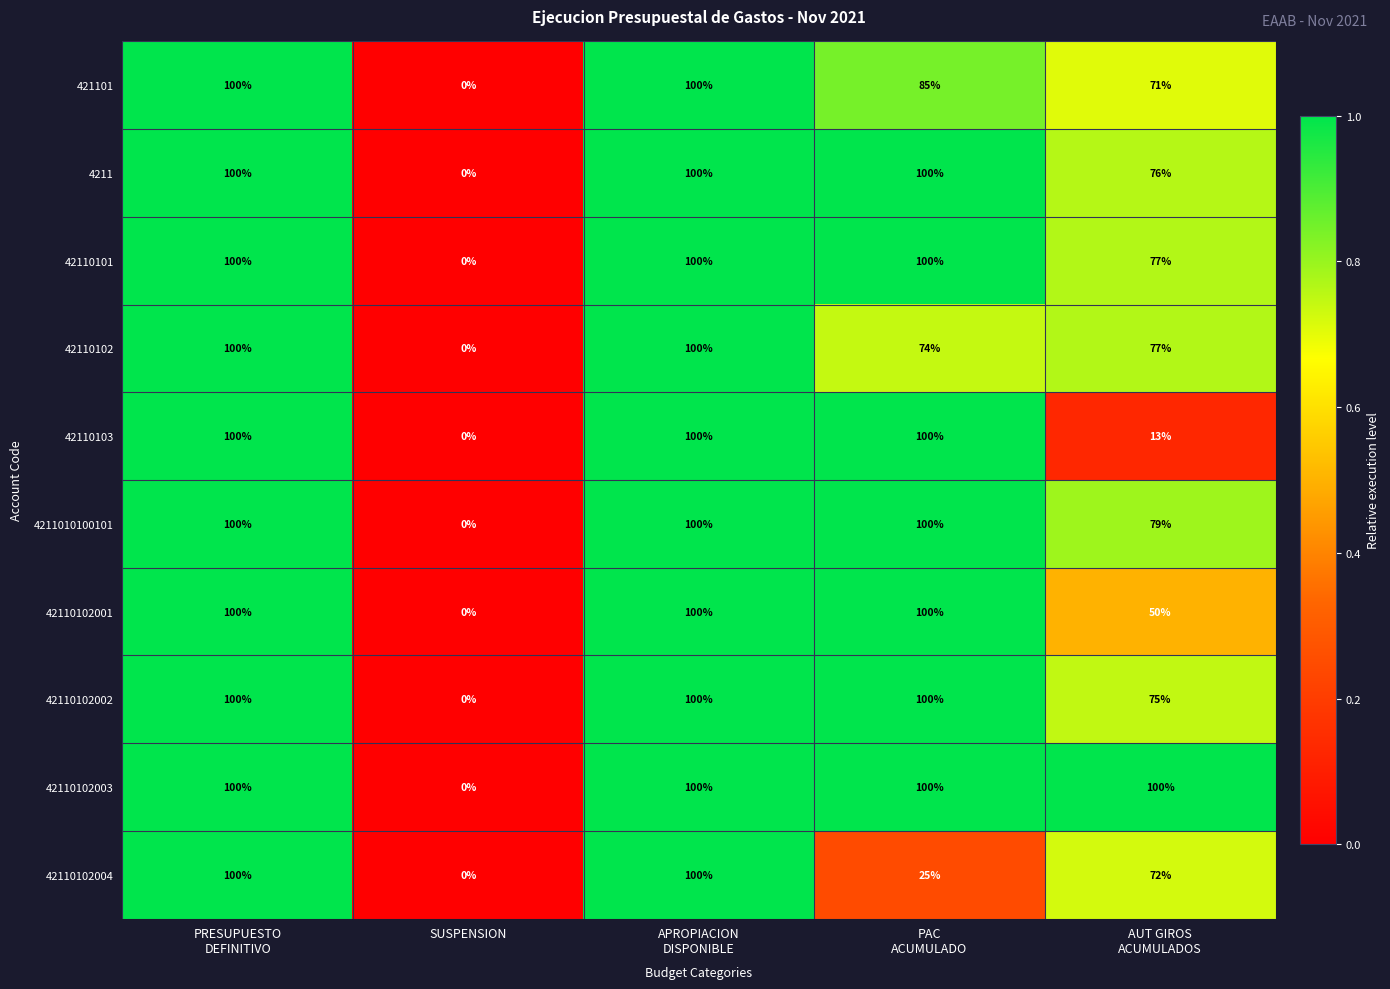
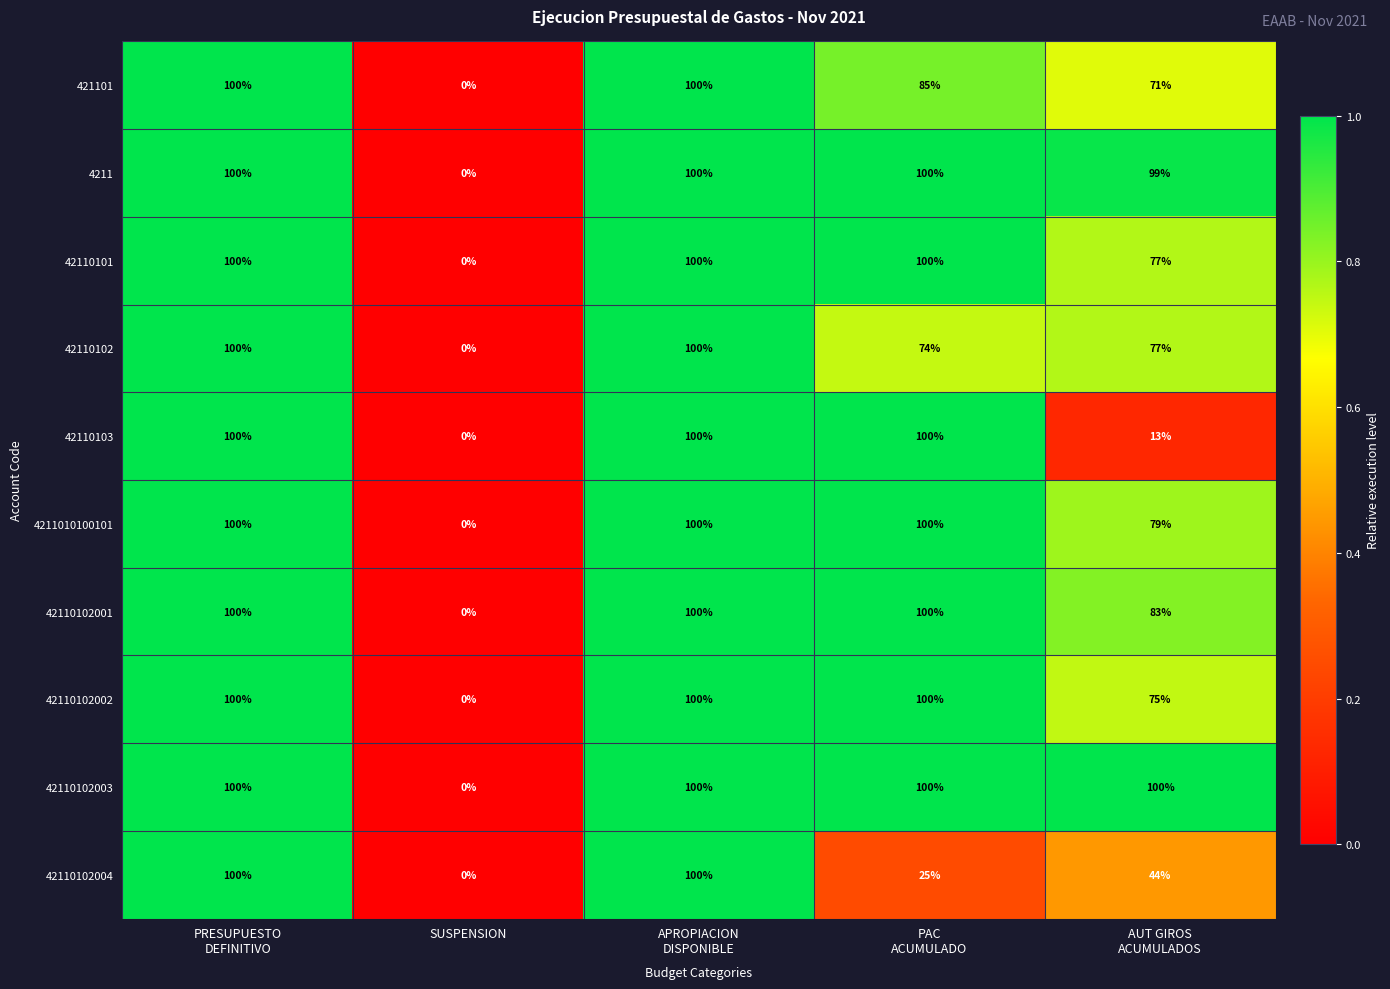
4211, AUT GIROS ACUMULADOS: 76% -> 99%
42110102001, AUT GIROS ACUMULADOS: 50% -> 83%
42110102004, AUT GIROS ACUMULADOS: 72% -> 44%
